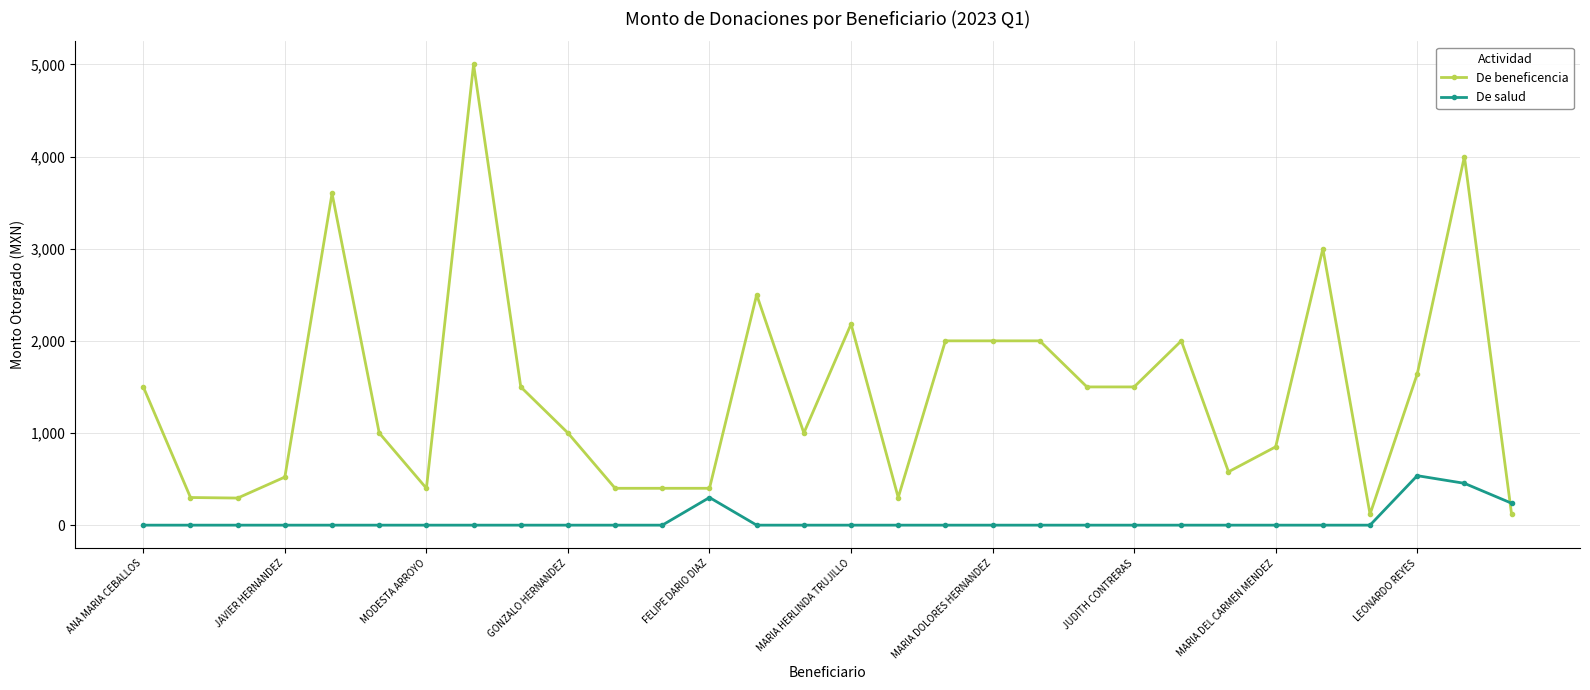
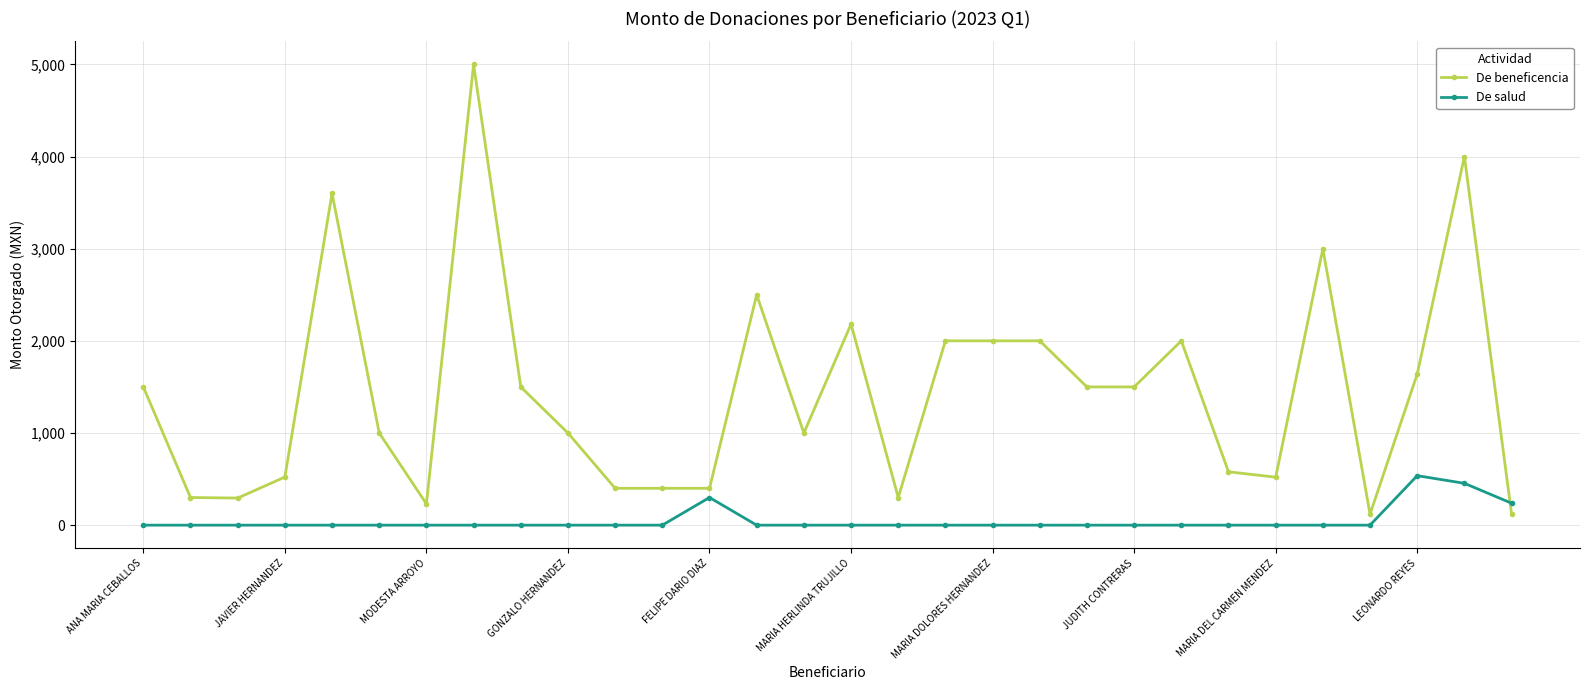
De beneficencia, MODESTA ARROYO: 400 -> 200
De beneficencia, MARIA DEL CARMEN MENDEZ: 900 -> 500
